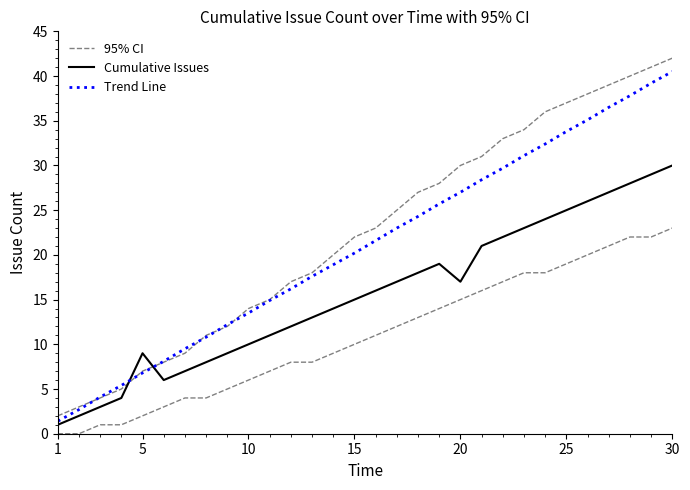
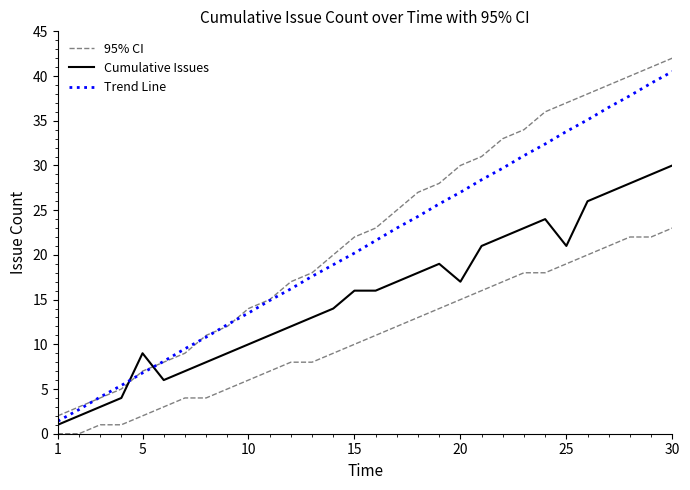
Cumulative Issues, 15: 15 -> 16
Cumulative Issues, 25: 25 -> 21
